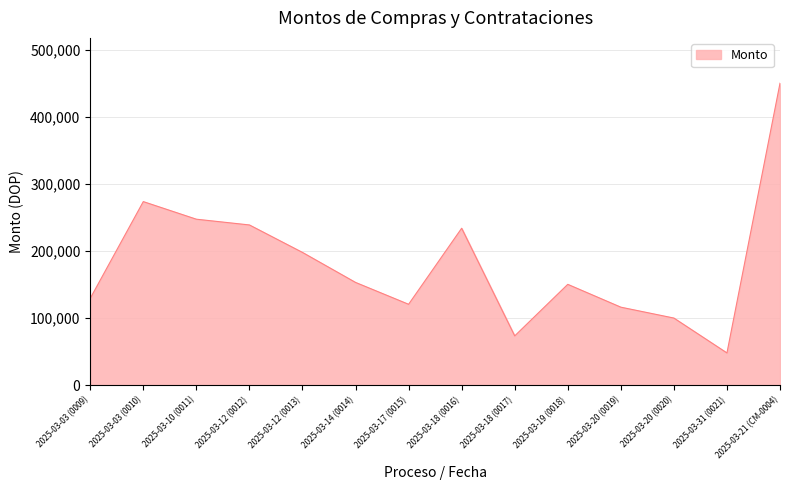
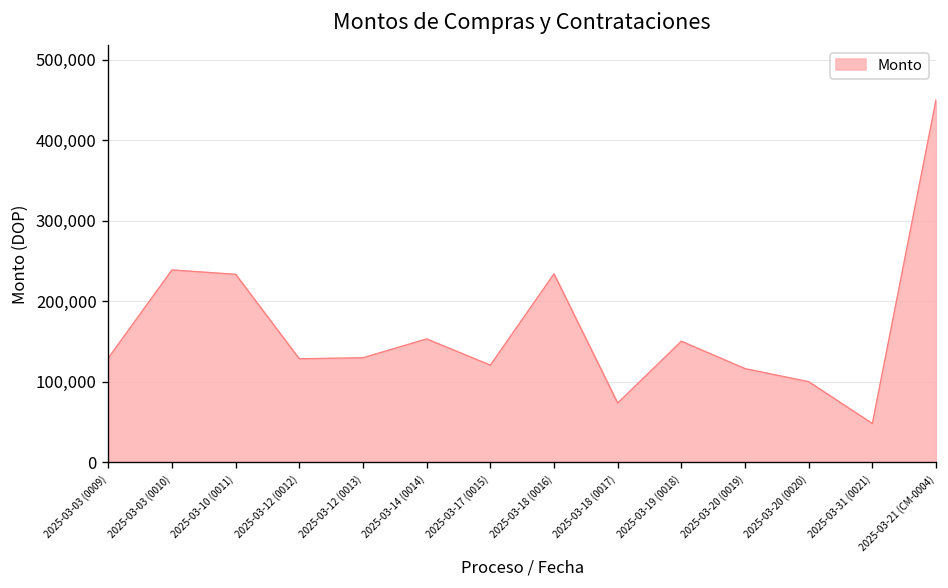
2025-03-03 (0010): 270,000 -> 240,000
2025-03-10 (0011): 250,000 -> 230,000
2025-03-12 (0012): 240,000 -> 130,000
2025-03-12 (0013): 200,000 -> 130,000
